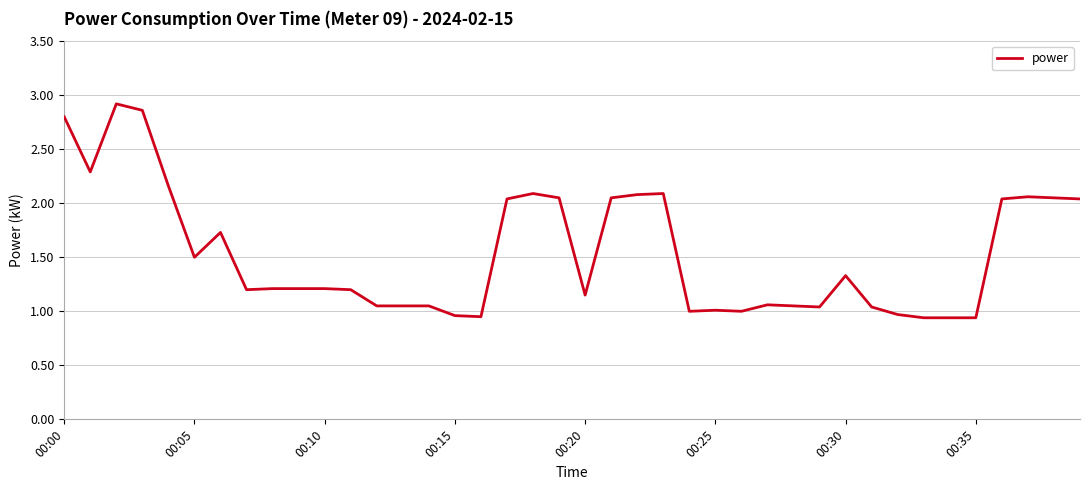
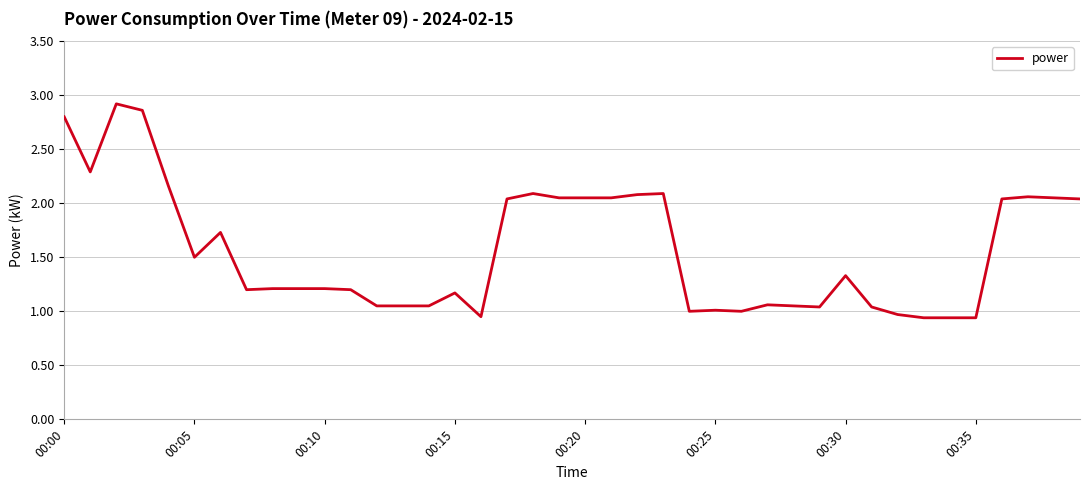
00:15: 0.96 -> 1.17
00:20: 1.15 -> 2.05
